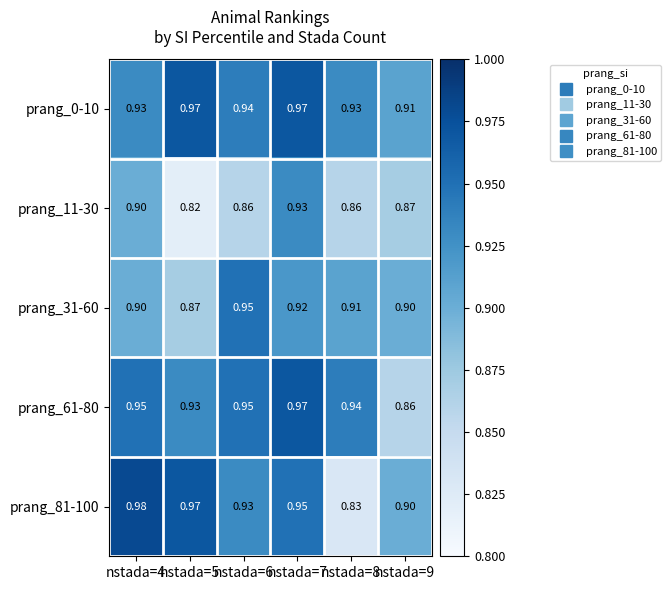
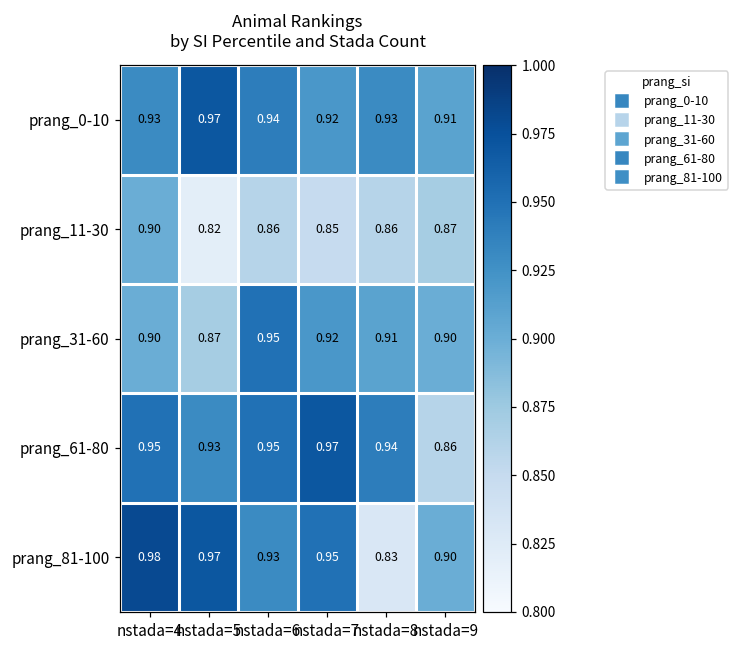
prang_0-10, nstada=7: 0.97 -> 0.92
prang_11-30, nstada=7: 0.93 -> 0.85
